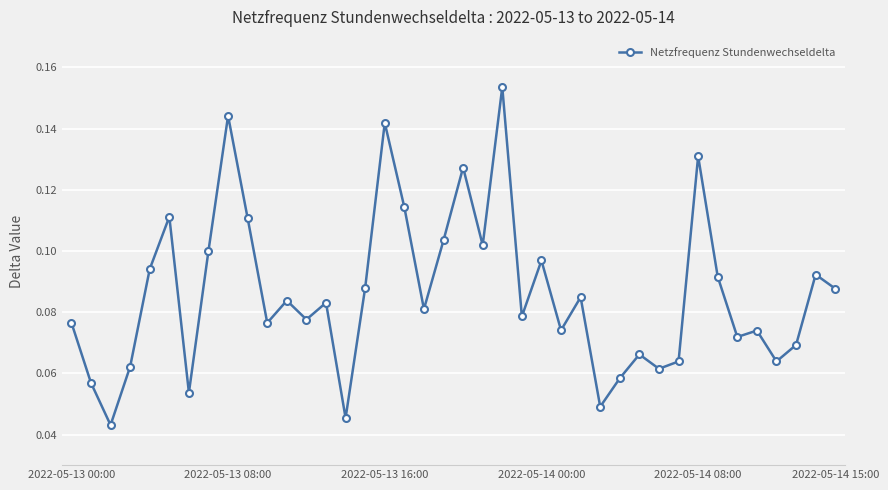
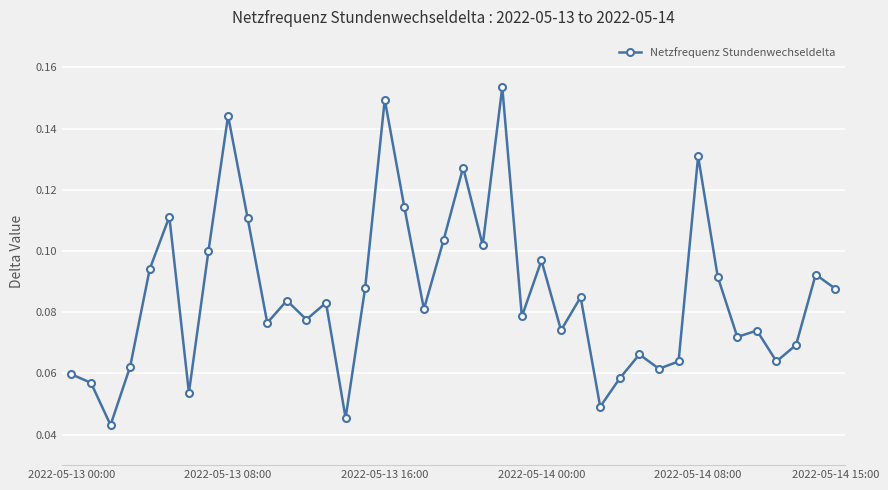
2022-05-13 00:00: 0.077 -> 0.060
2022-05-13 16:00: 0.142 -> 0.150
